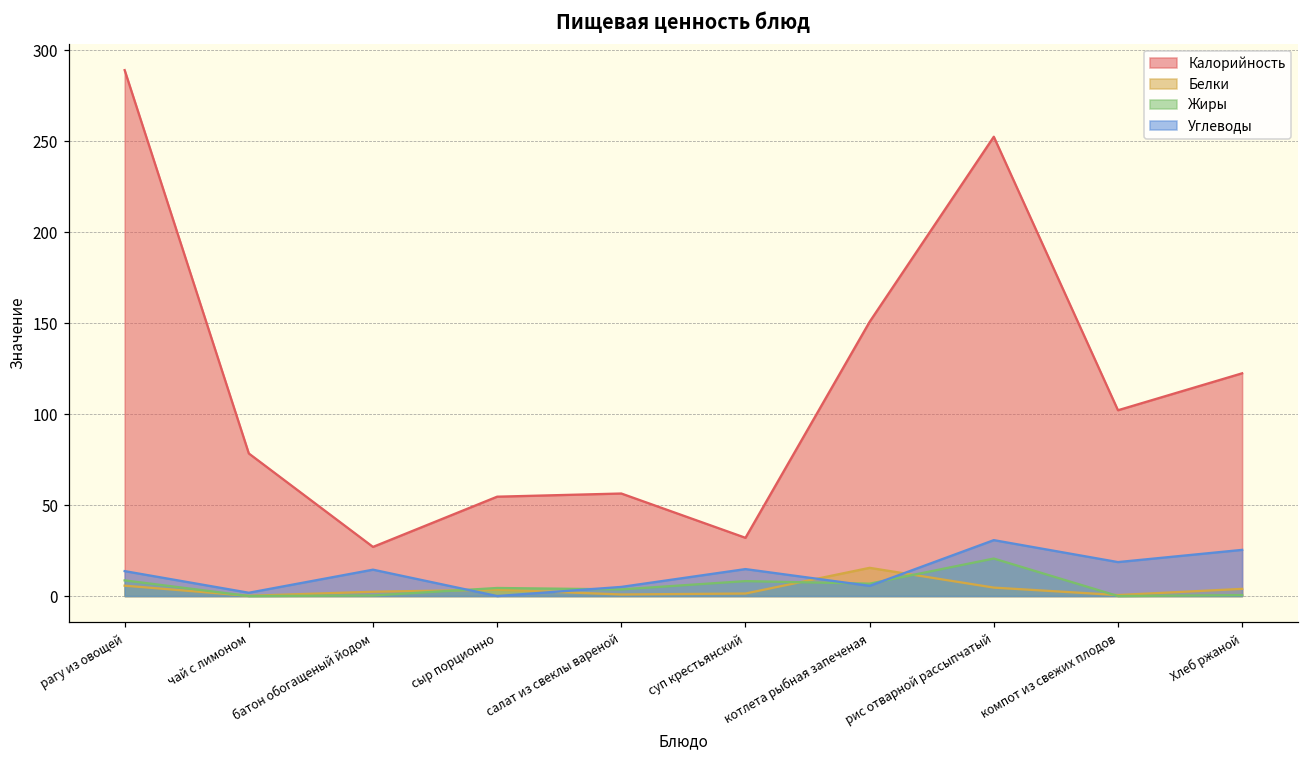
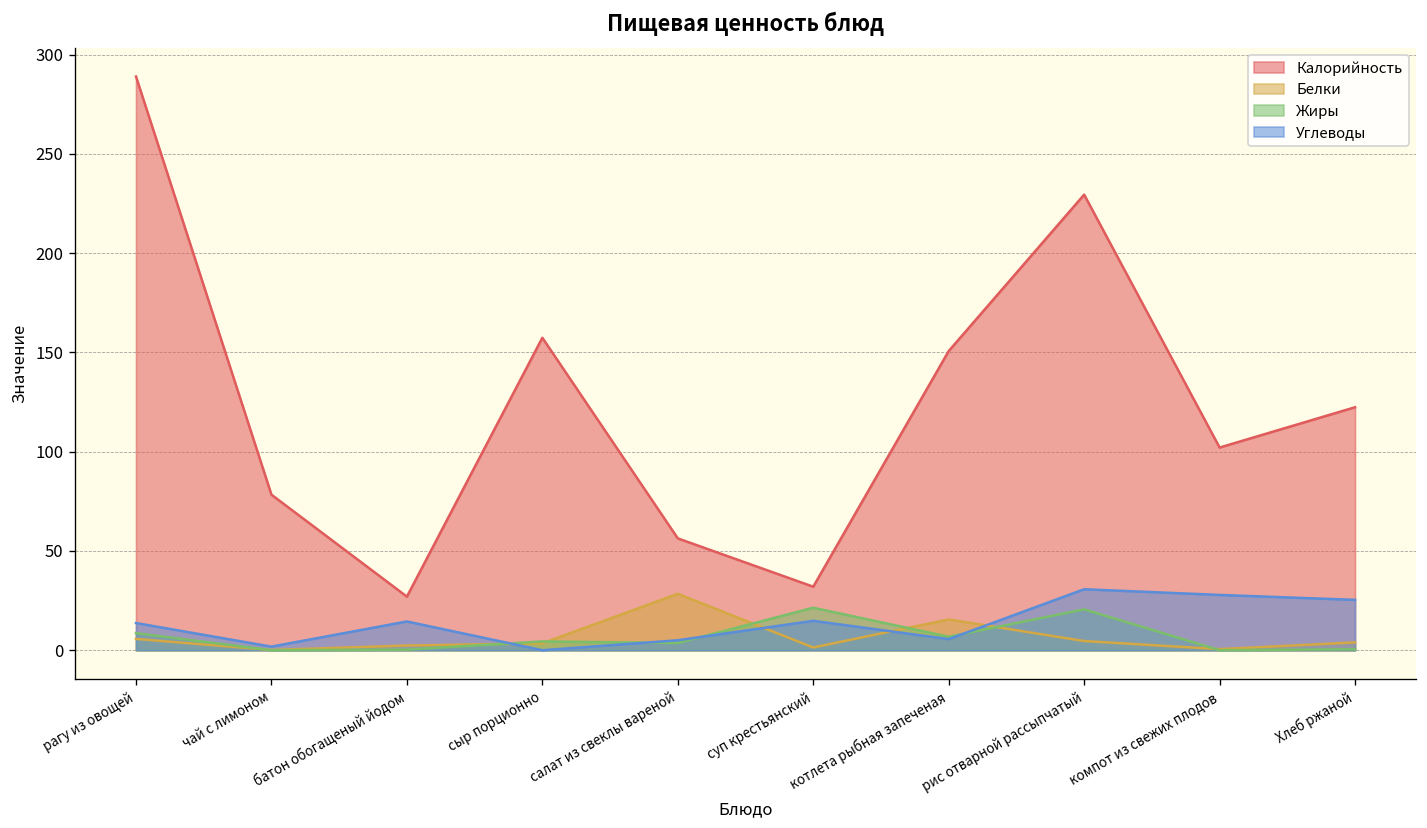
Калорийность, сыр порционно: 55 -> 157
Белки, салат из свеклы вареной: 1 -> 28
Жиры, суп крестьянский: 8 -> 21
Калорийность, рис отварной рассыпчатый: 252 -> 230
Углеводы, компот из свежих плодов: 19 -> 28
